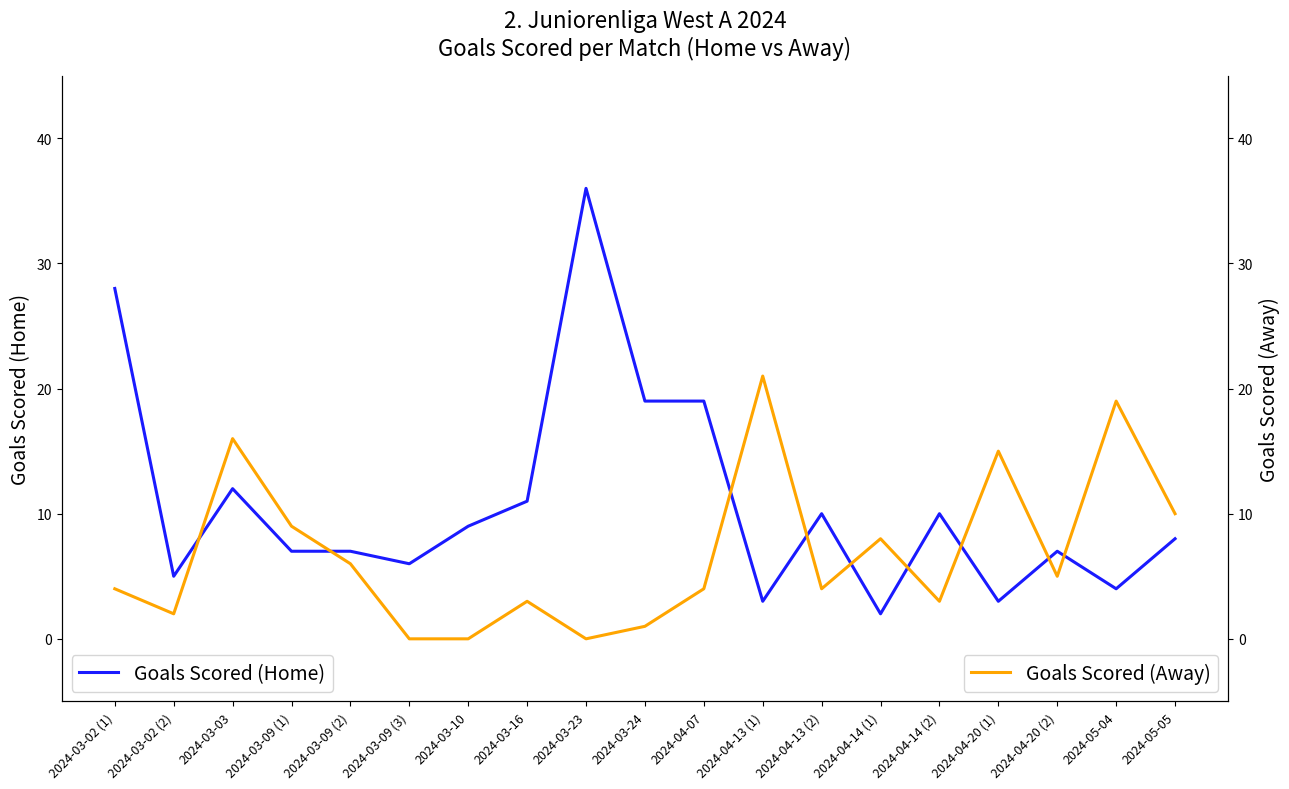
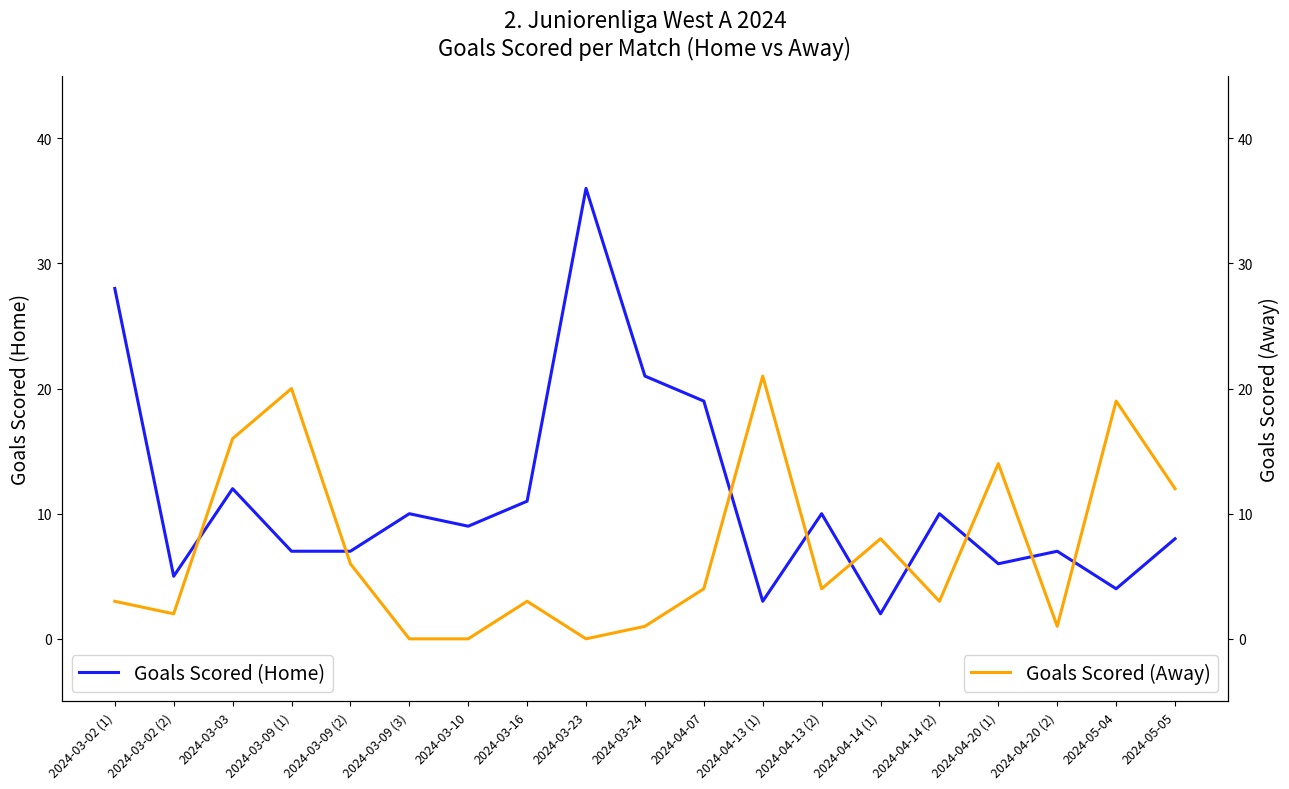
Goals Scored (Home), 2024-03-09 (3): 6 -> 10
Goals Scored (Home), 2024-03-24: 19 -> 21
Goals Scored (Home), 2024-04-20 (1): 3 -> 6
Goals Scored (Away), 2024-03-02 (1): 4 -> 3
Goals Scored (Away), 2024-03-09 (1): 9 -> 20
Goals Scored (Away), 2024-04-20 (1): 15 -> 14
Goals Scored (Away), 2024-04-20 (2): 5 -> 1
Goals Scored (Away), 2024-05-05: 10 -> 12
